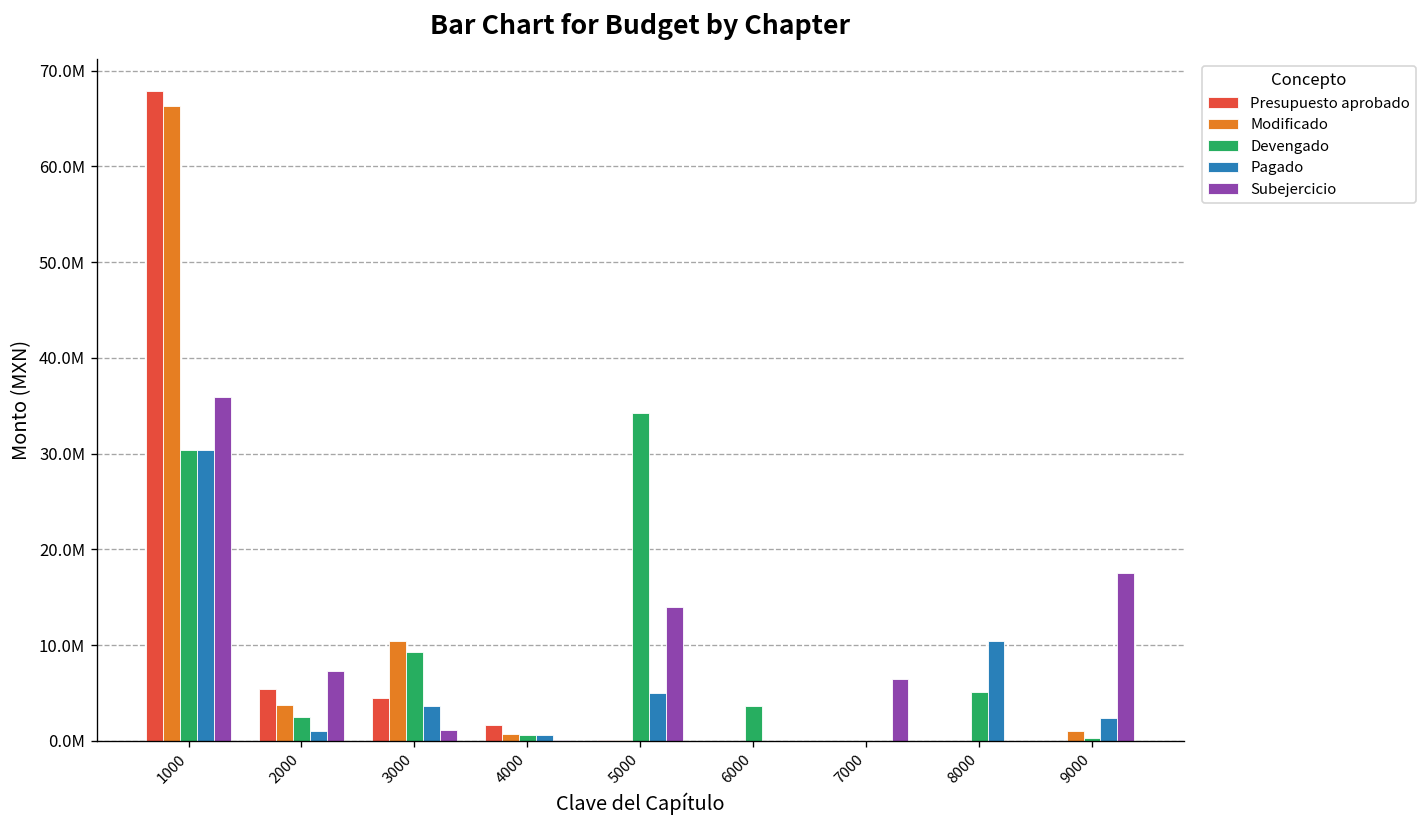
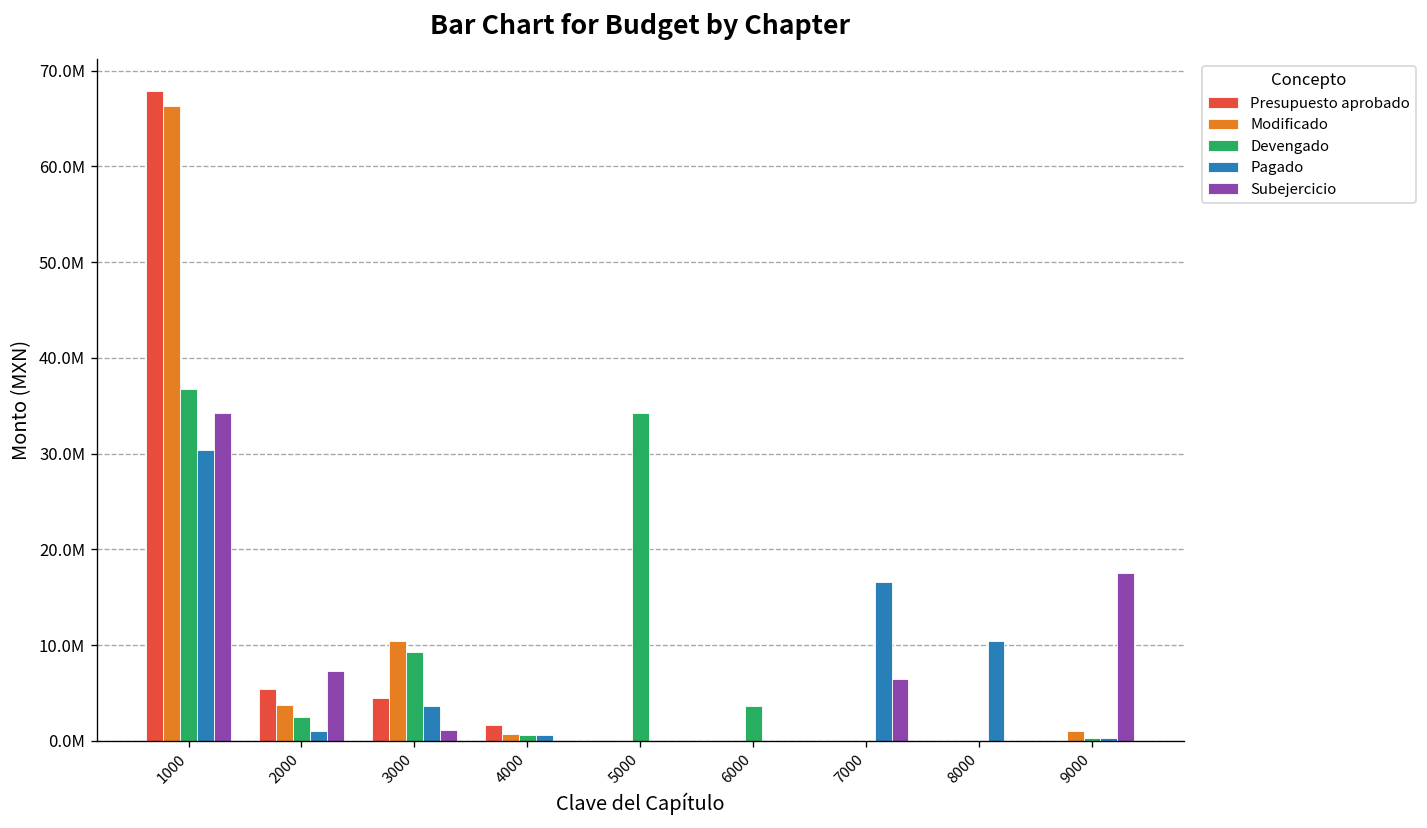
Devengado, 1000: 30000000 -> 37000000
Subejercicio, 1000: 36000000 -> 34000000
Pagado, 5000: 5000000 -> 0
Subejercicio, 5000: 14000000 -> 0
Pagado, 7000: 0 -> 17000000
Devengado, 8000: 5000000 -> 0
Pagado, 9000: 2000000 -> 0
